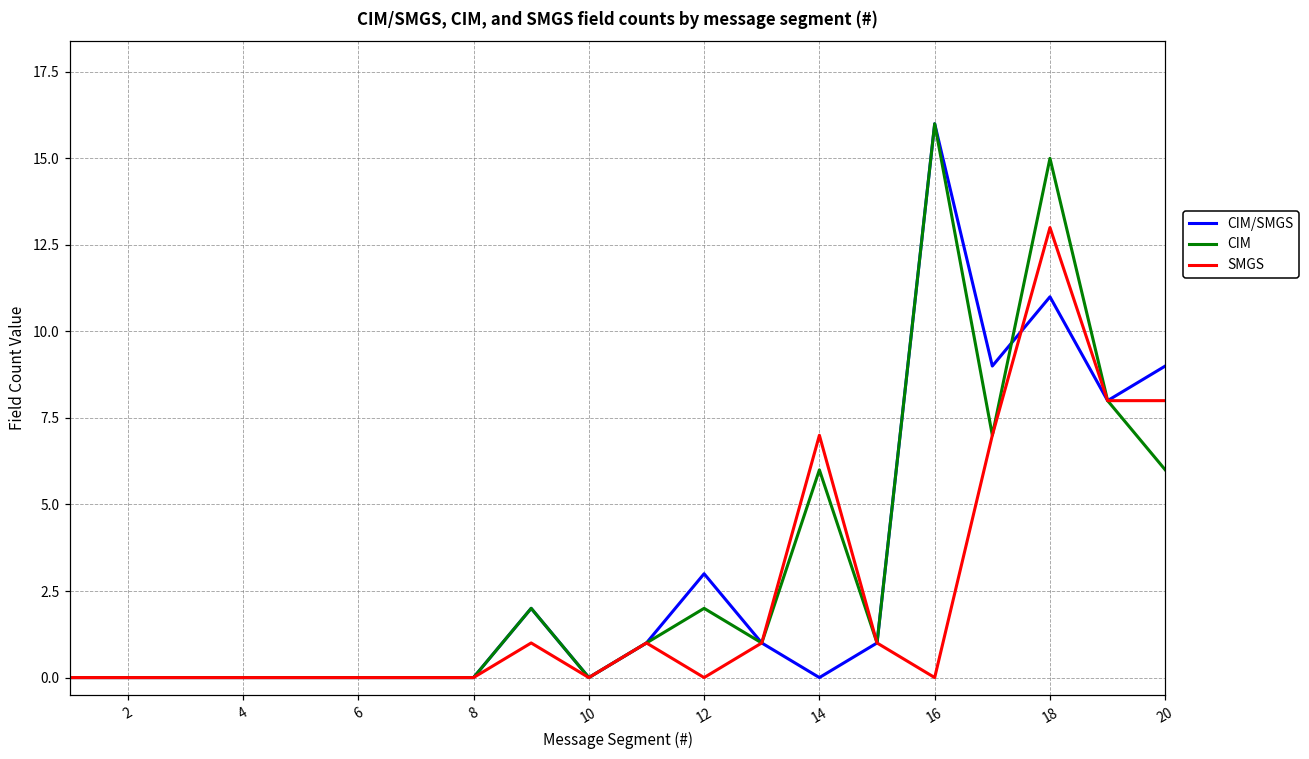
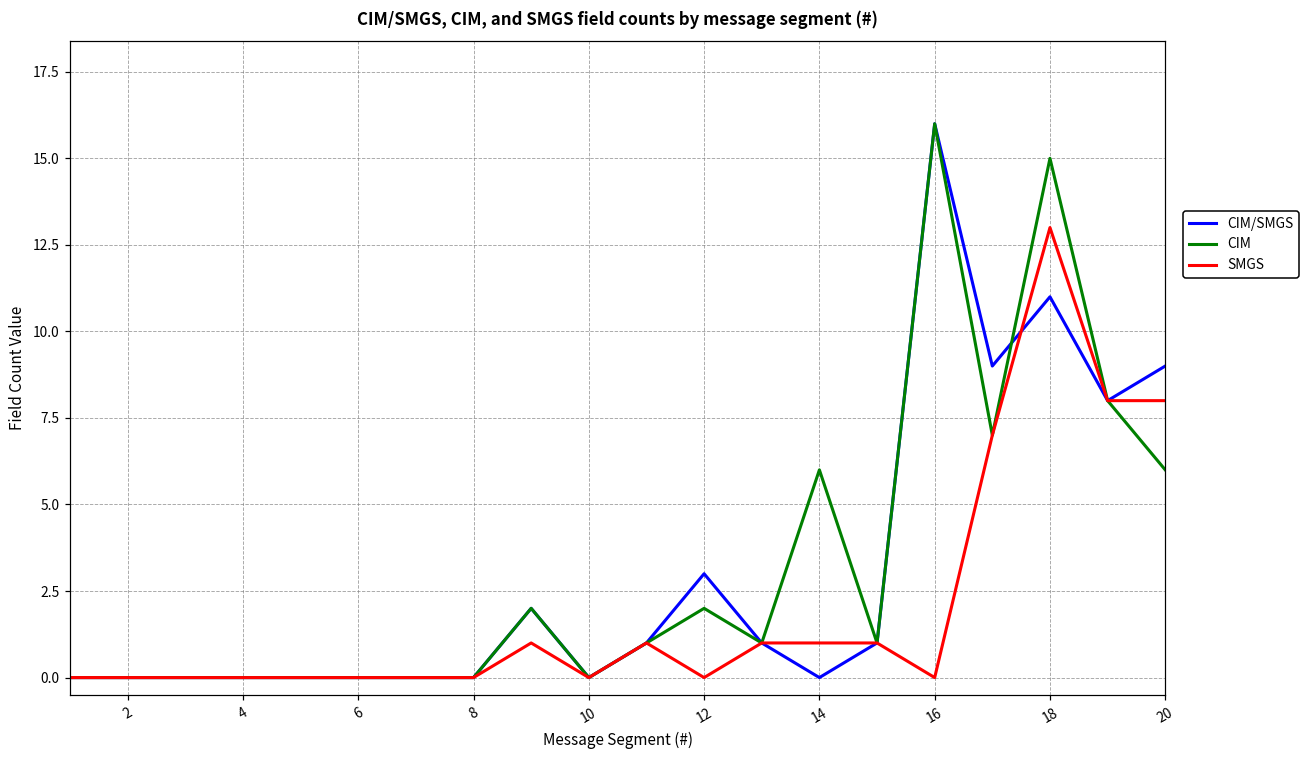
SMGS, 14: 7 -> 1
